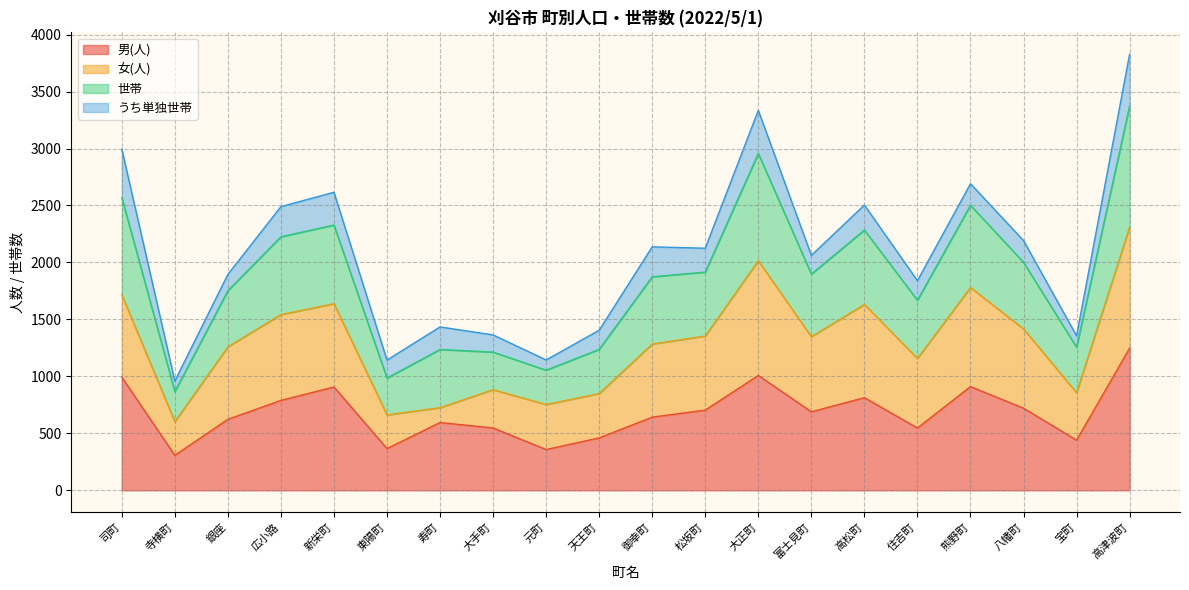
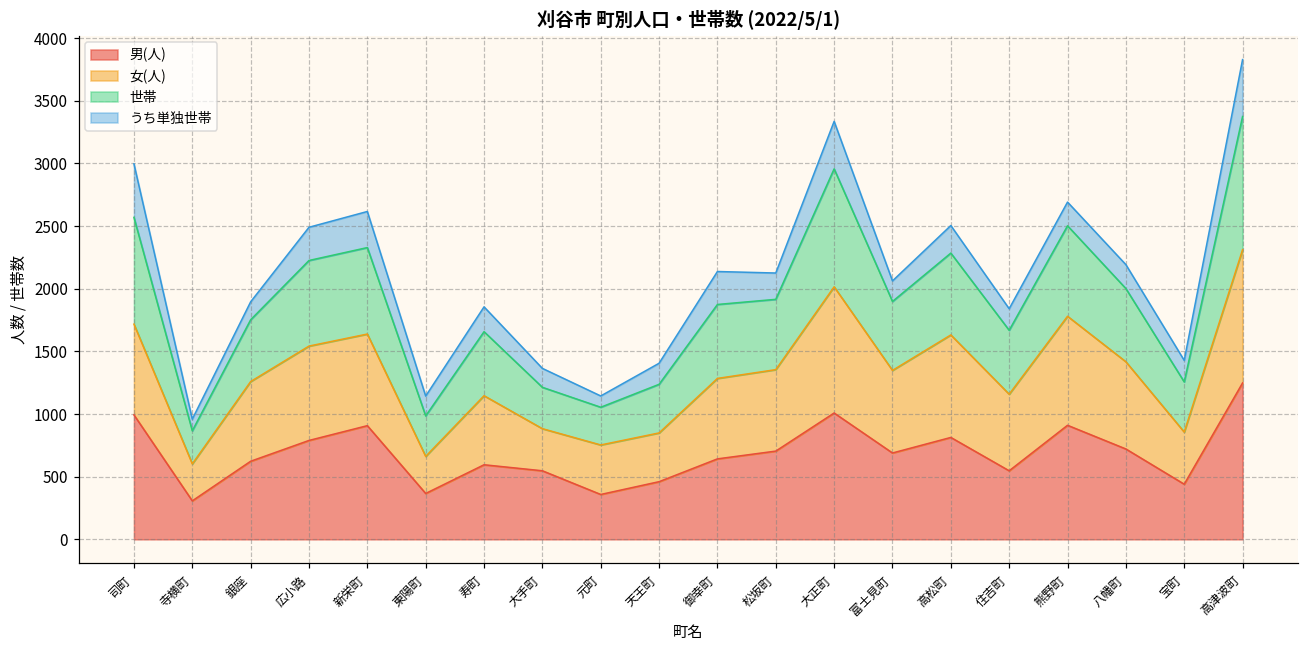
女(人), 寿町: 130 -> 550
うち単独世帯, 宝町: 100 -> 170
